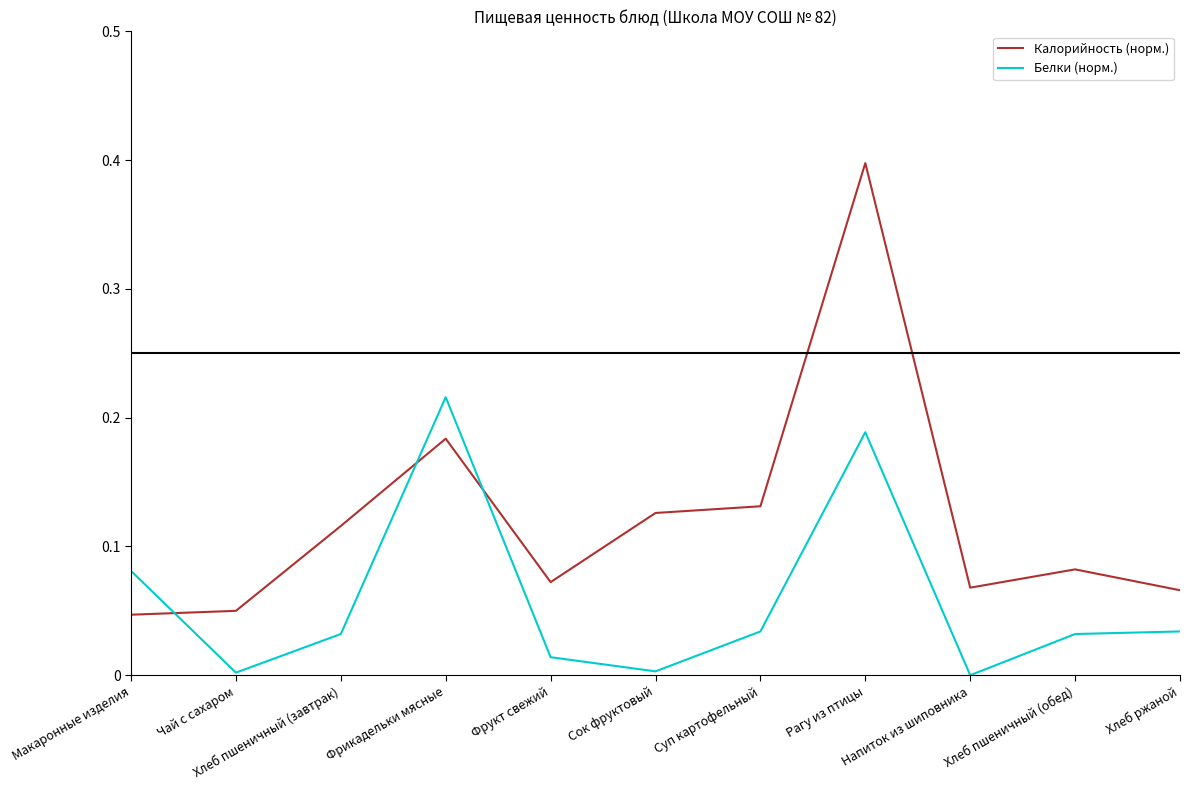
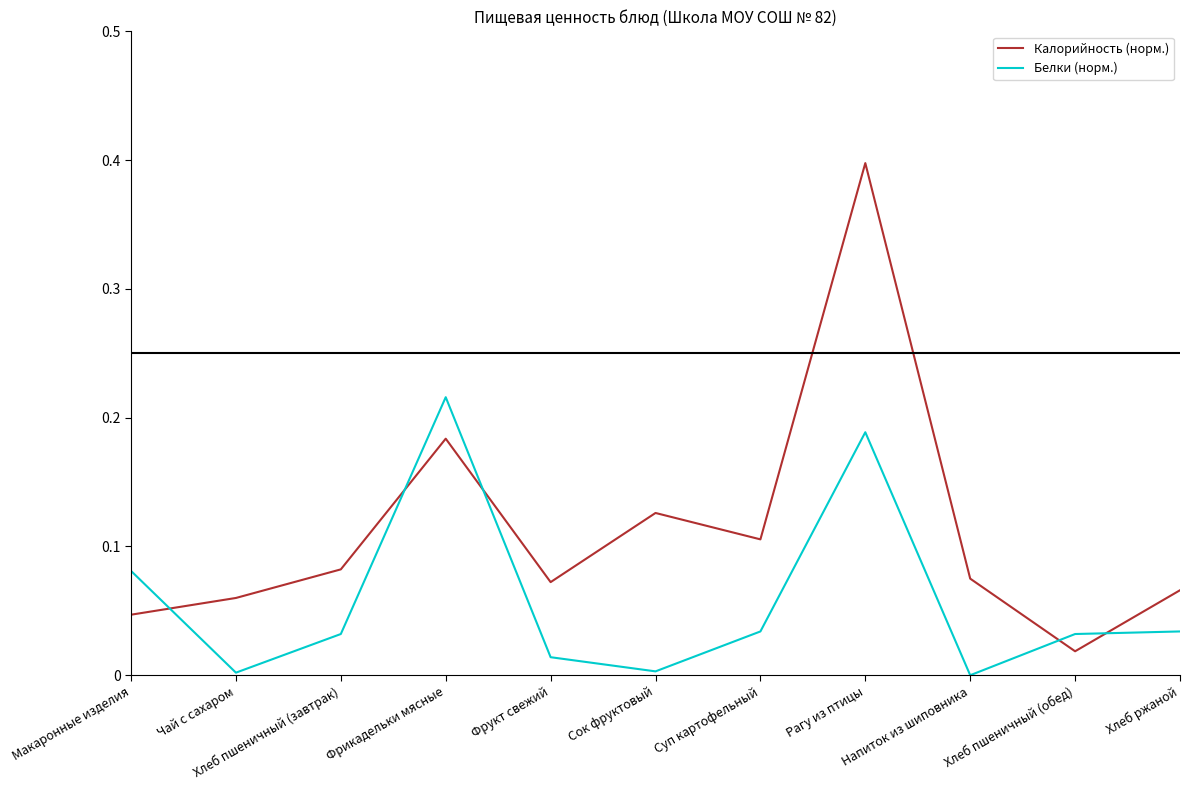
Калорийность (норм.), Чай с сахаром: 0.05 -> 0.06
Калорийность (норм.), Хлеб пшеничный (завтрак): 0.116 -> 0.082
Калорийность (норм.), Суп картофельный: 0.131 -> 0.106
Калорийность (норм.), Напиток из шиповника: 0.068 -> 0.075
Калорийность (норм.), Хлеб пшеничный (обед): 0.082 -> 0.019
